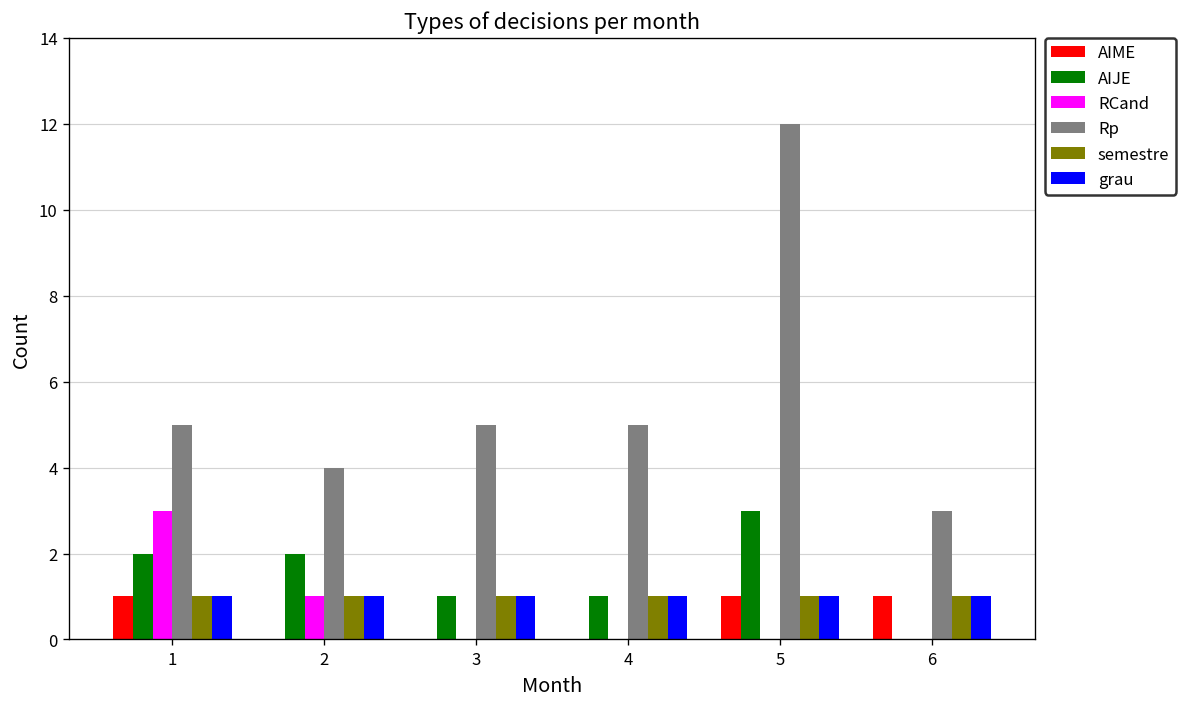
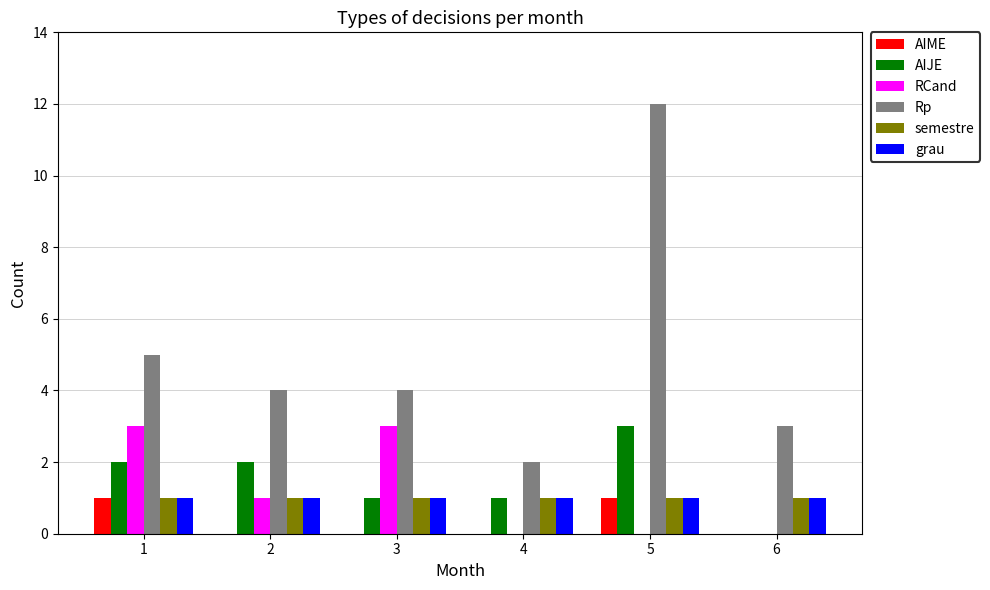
RCand, 3: 0 -> 3
Rp, 3: 5 -> 4
Rp, 4: 5 -> 2
AIME, 6: 1 -> 0
